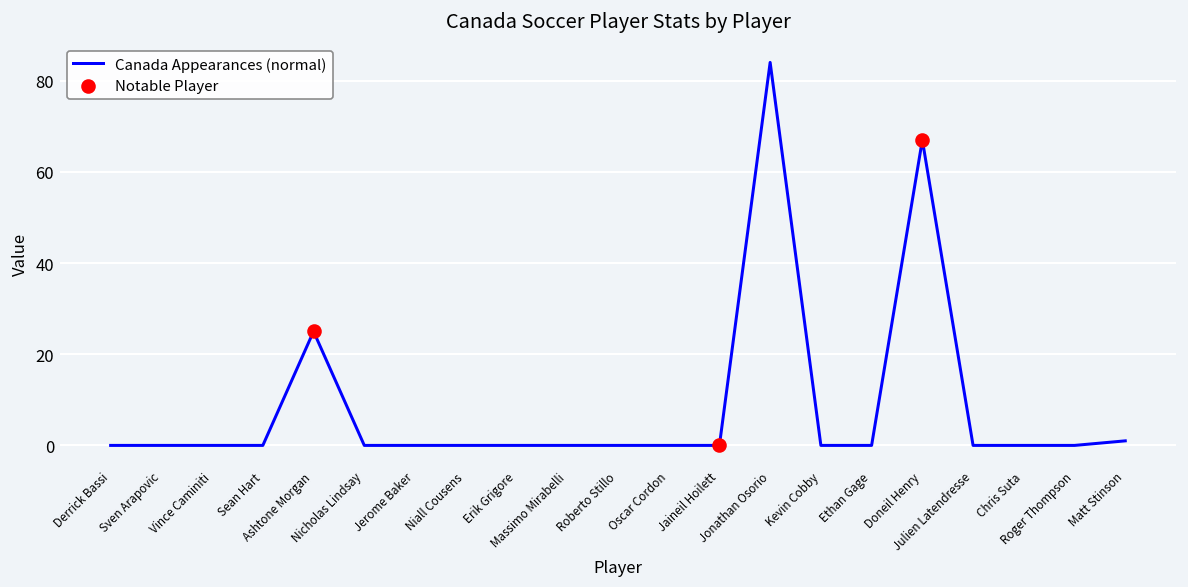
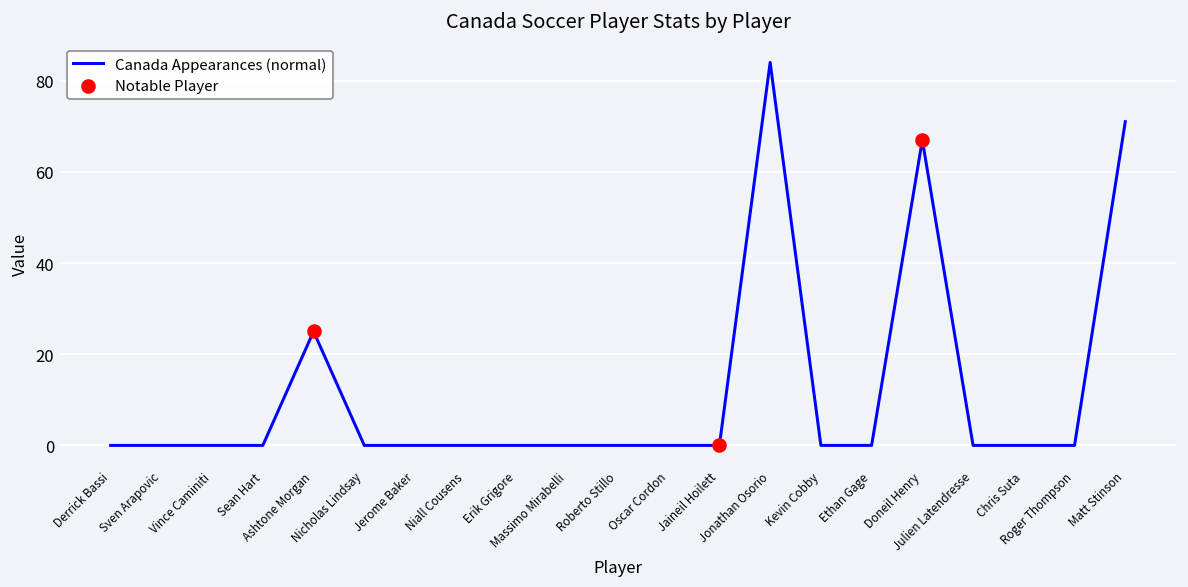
Canada Appearances (normal), Matt Stinson: 1 -> 71
